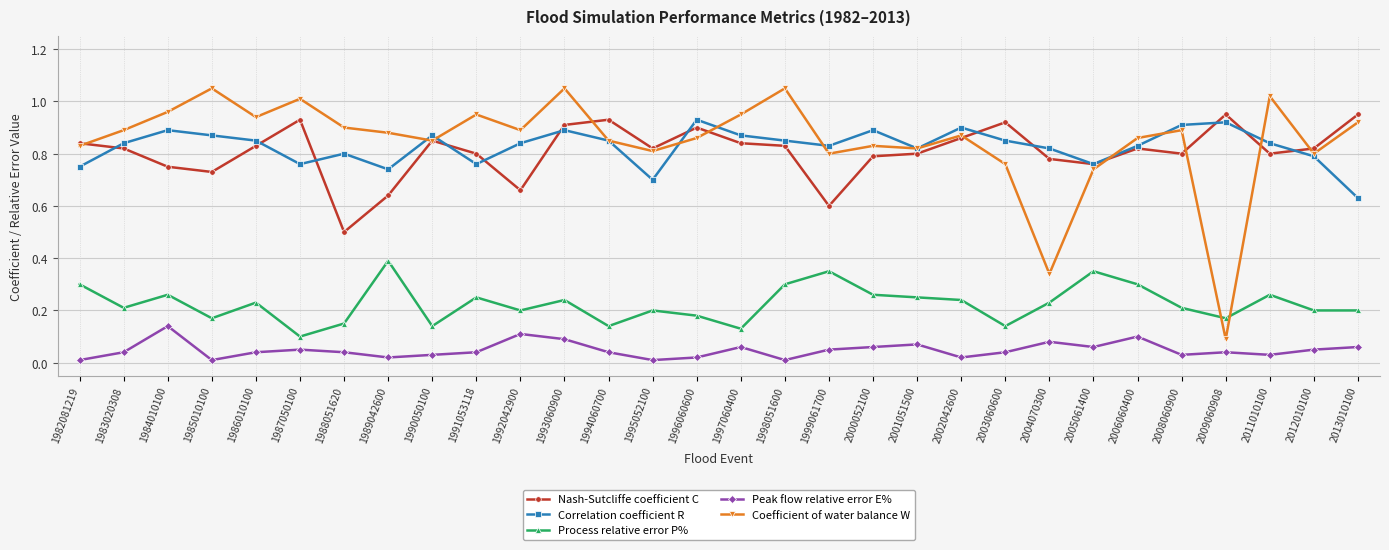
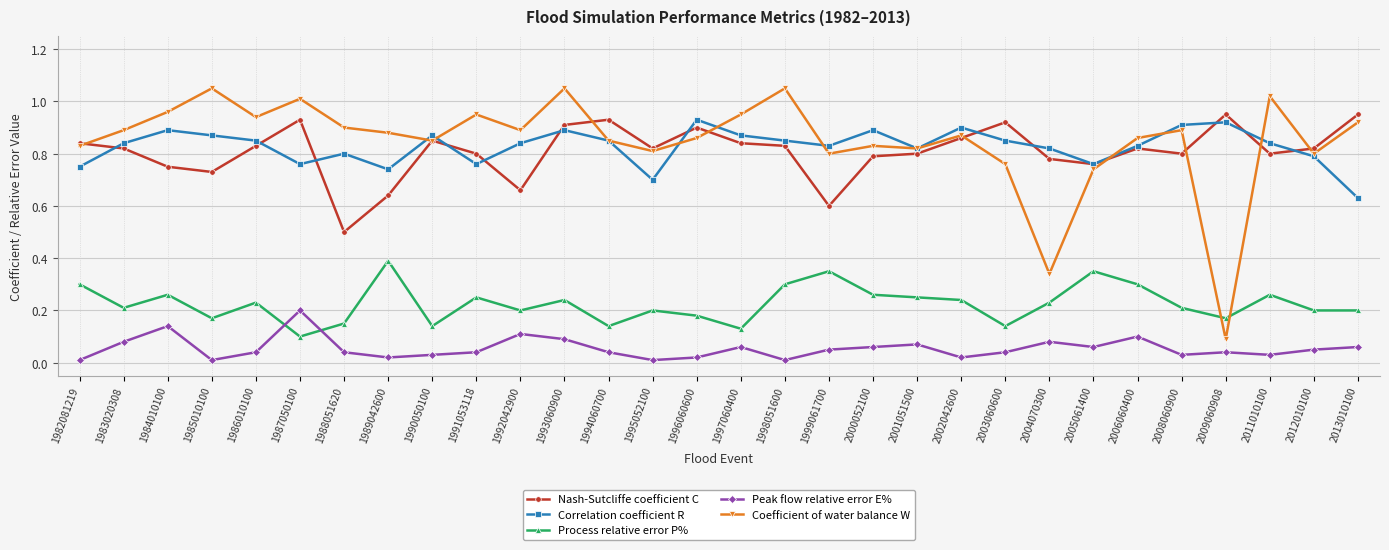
Peak flow relative error E%, 1983020308: 0.04 -> 0.08
Peak flow relative error E%, 1987050100: 0.05 -> 0.20
